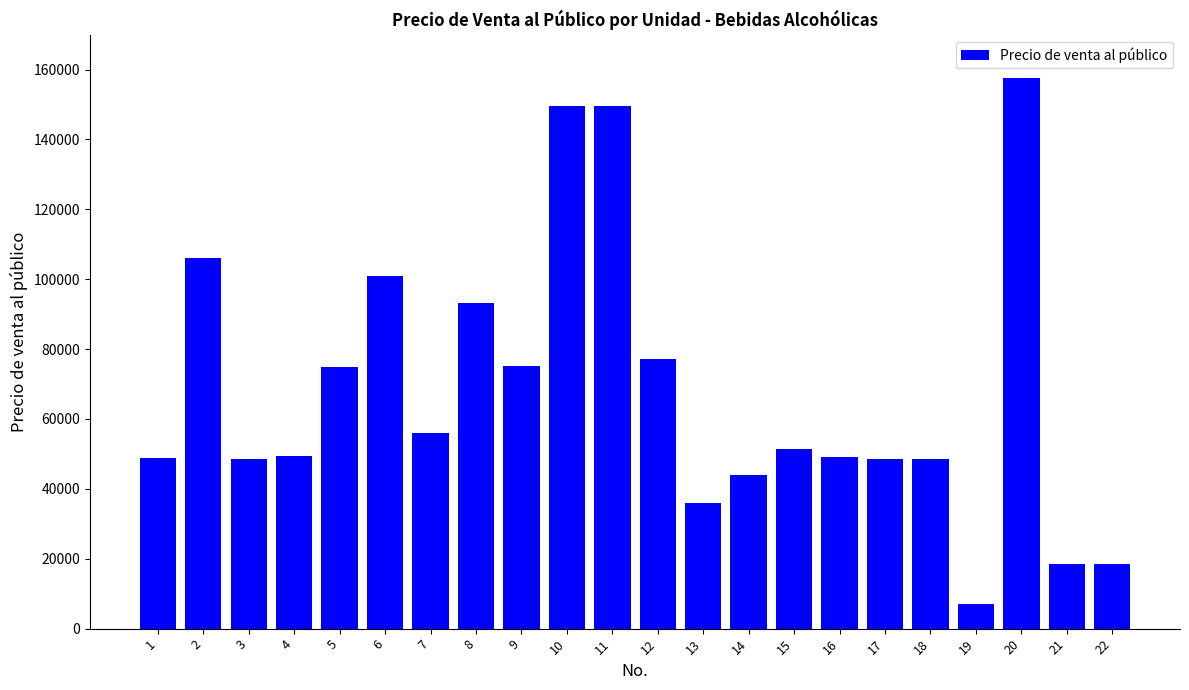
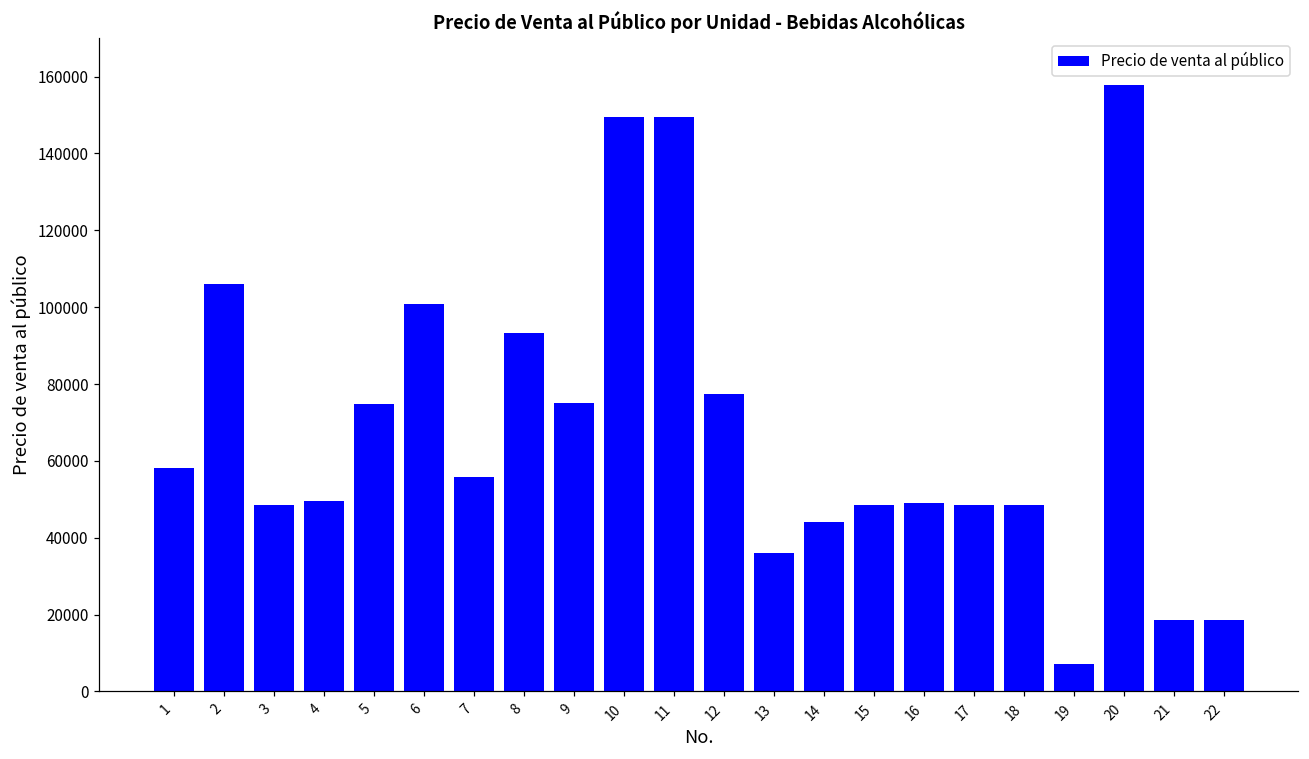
1: 49000 -> 58000
15: 52000 -> 49000
